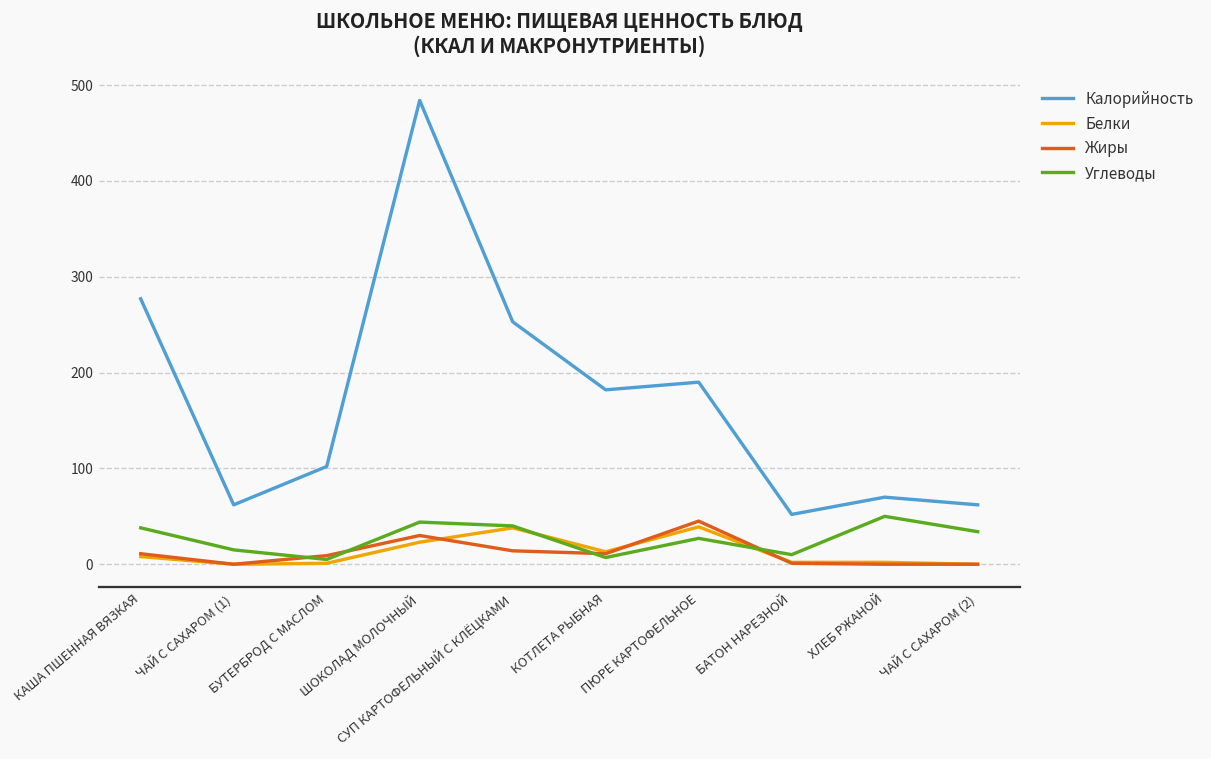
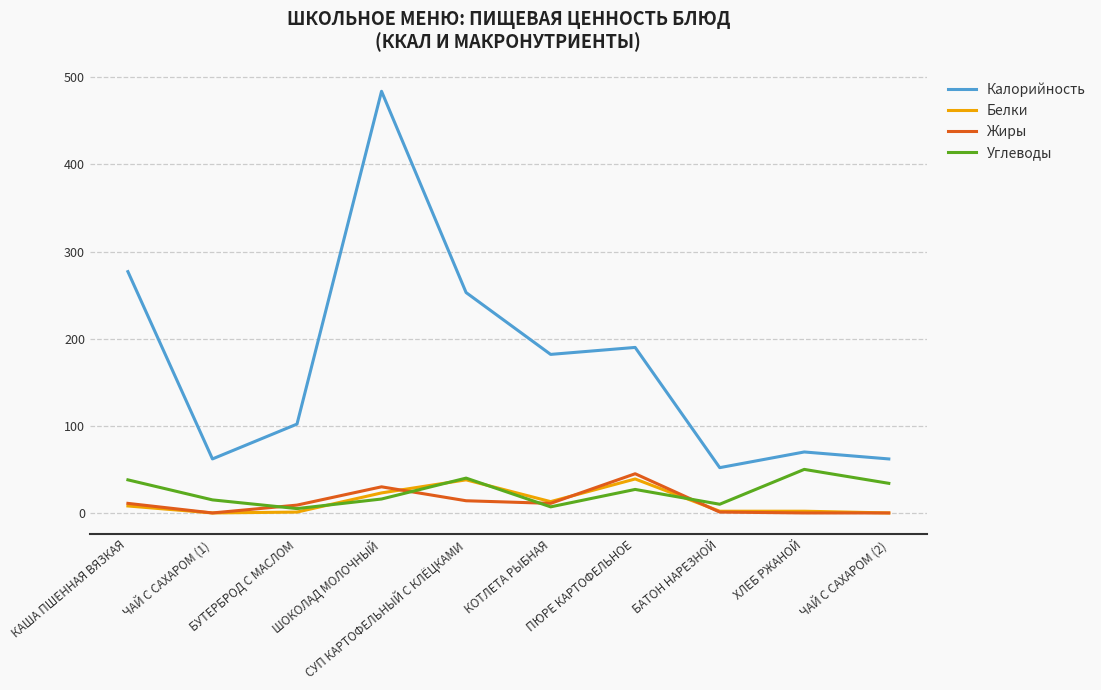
Углеводы, ШОКОЛАД МОЛОЧНЫЙ: 40 -> 20
